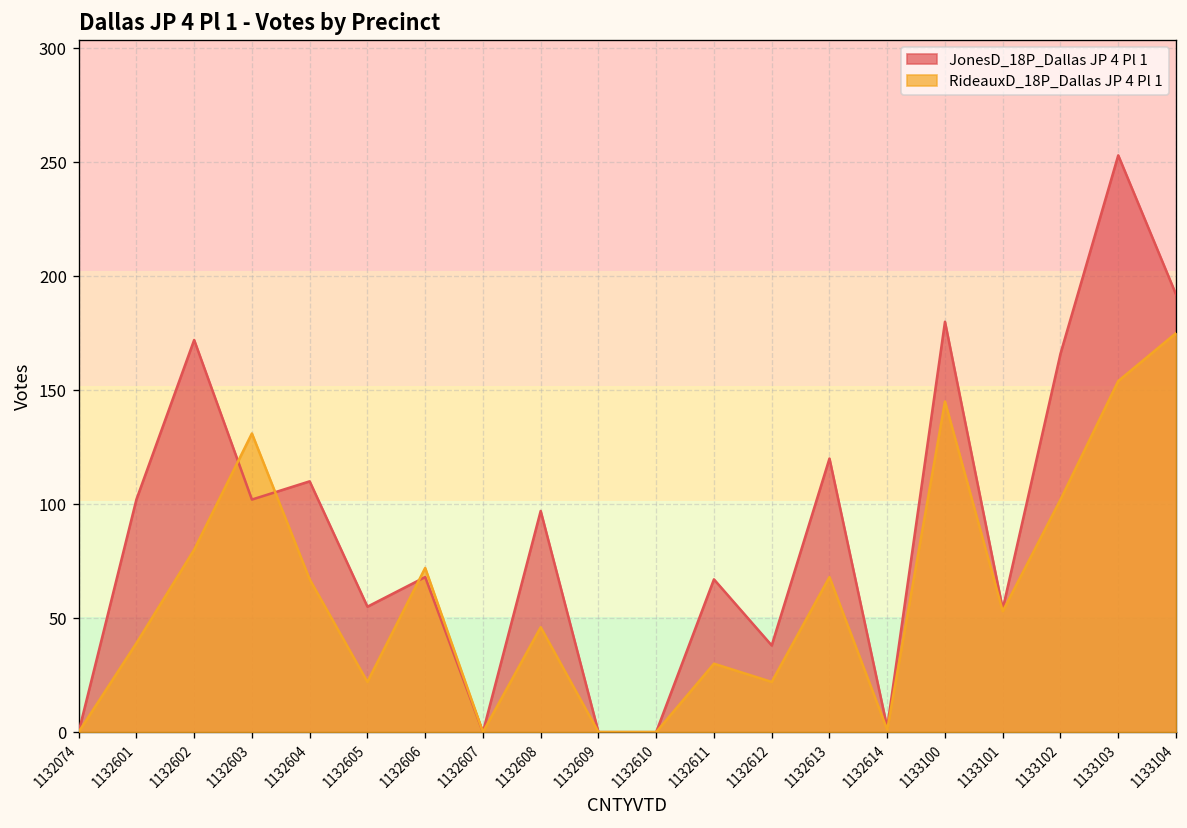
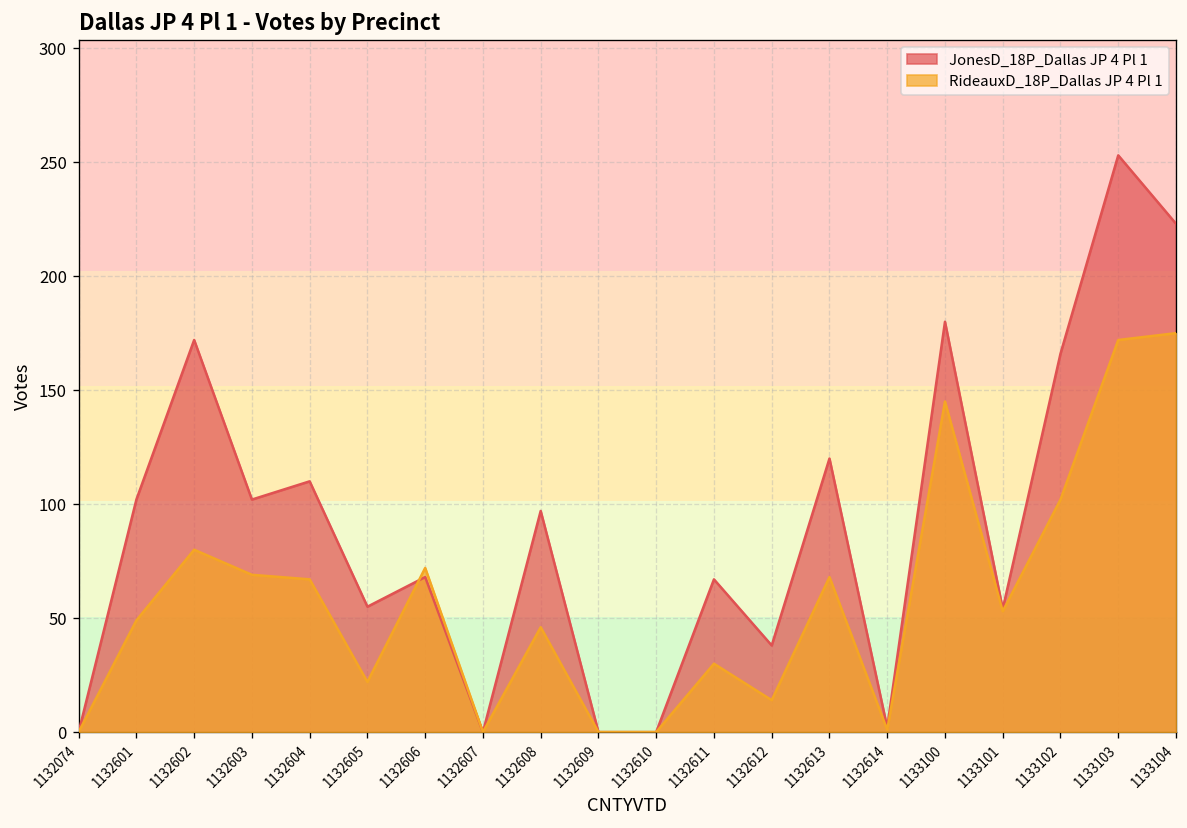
RideauxD_18P_Dallas JP 4 Pl 1, 1132601: 39 -> 49
RideauxD_18P_Dallas JP 4 Pl 1, 1132603: 131 -> 69
RideauxD_18P_Dallas JP 4 Pl 1, 1132612: 22 -> 14
RideauxD_18P_Dallas JP 4 Pl 1, 1133103: 154 -> 172
JonesD_18P_Dallas JP 4 Pl 1, 1133104: 192 -> 223
